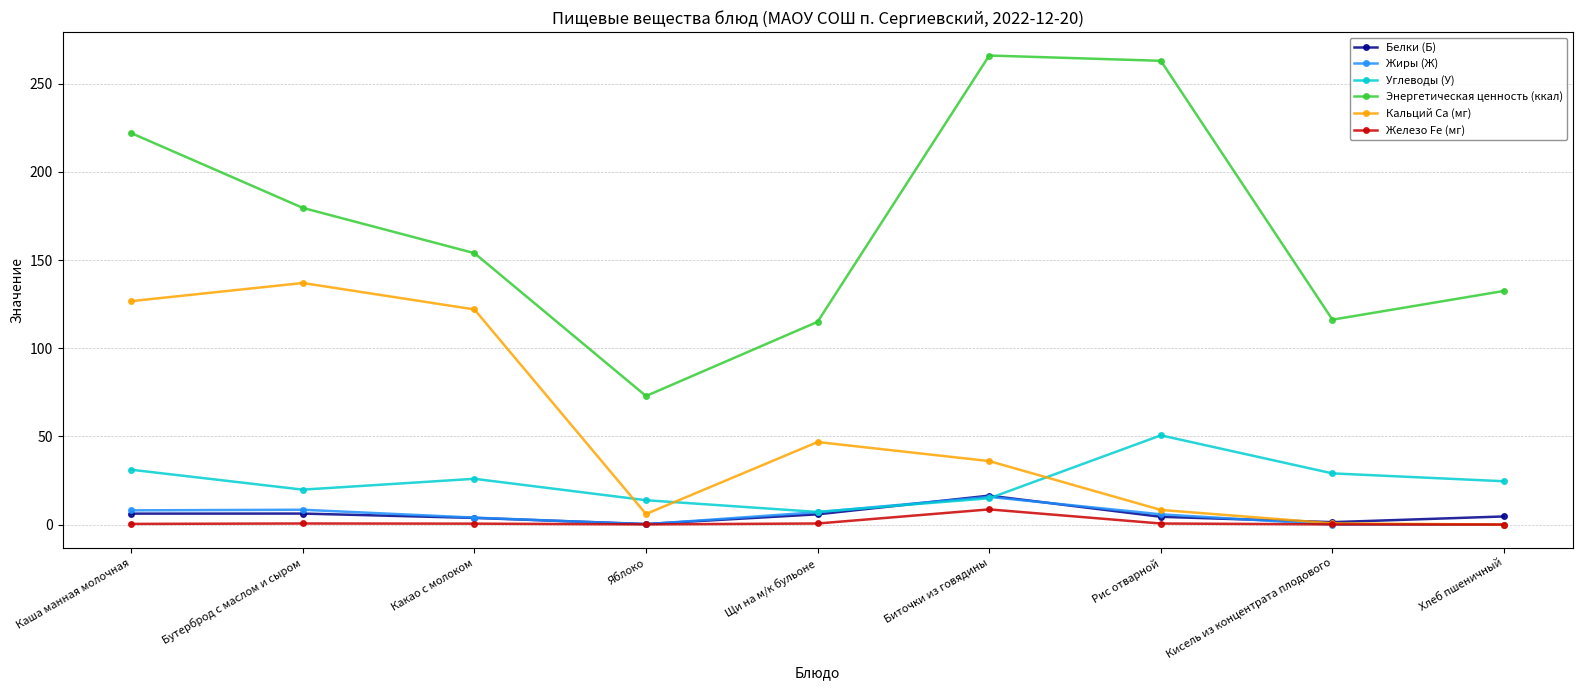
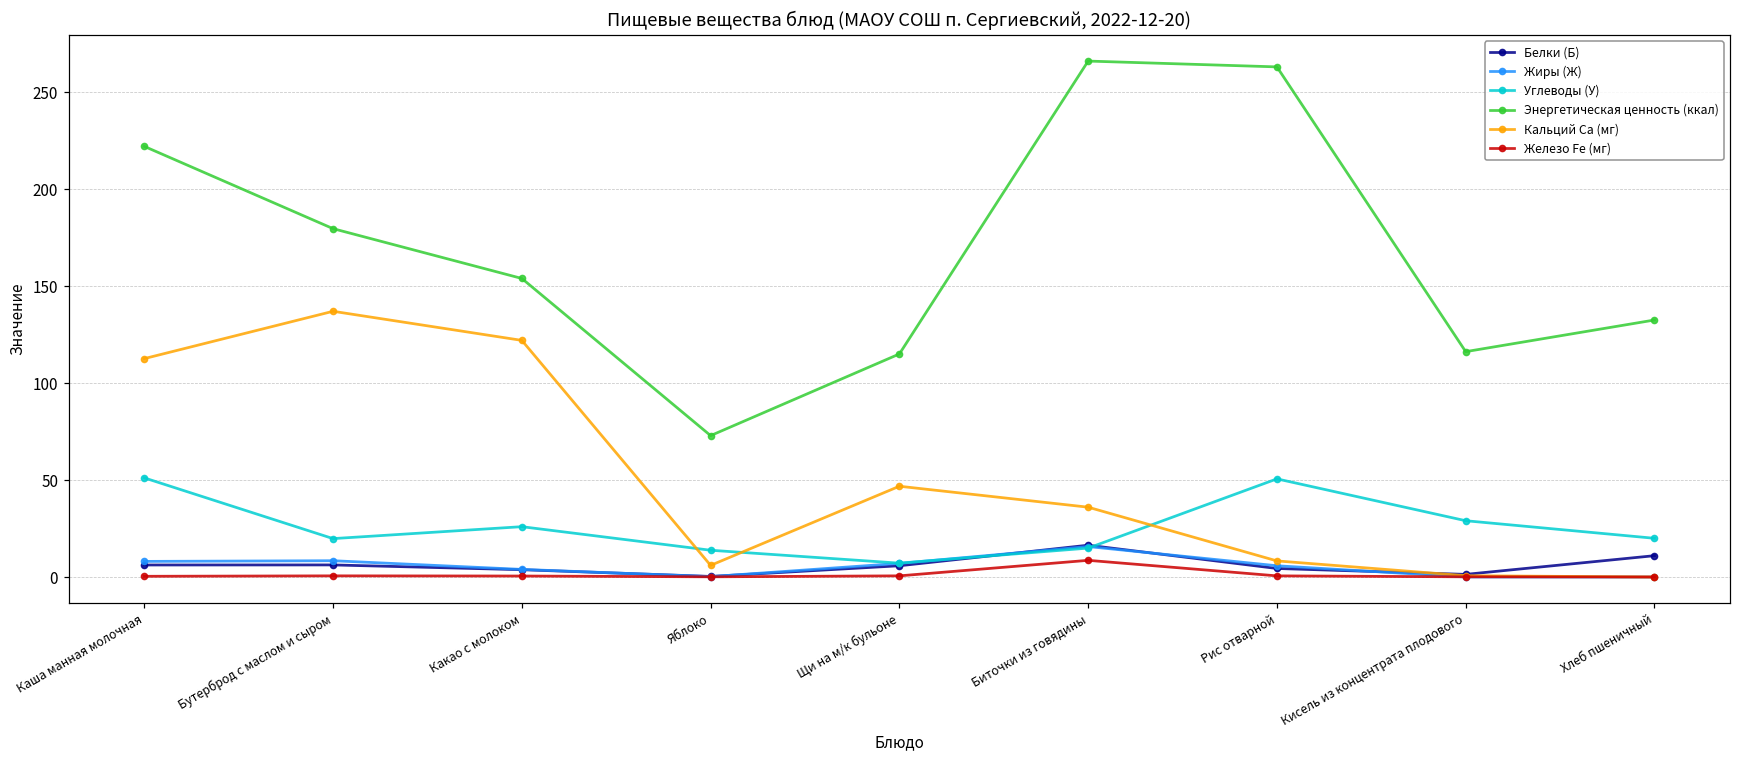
Углеводы (У), Каша манная молочная: 31 -> 51
Кальций Ca (мг), Каша манная молочная: 127 -> 113
Белки (Б), Хлеб пшеничный: 5 -> 11
Углеводы (У), Хлеб пшеничный: 25 -> 20
